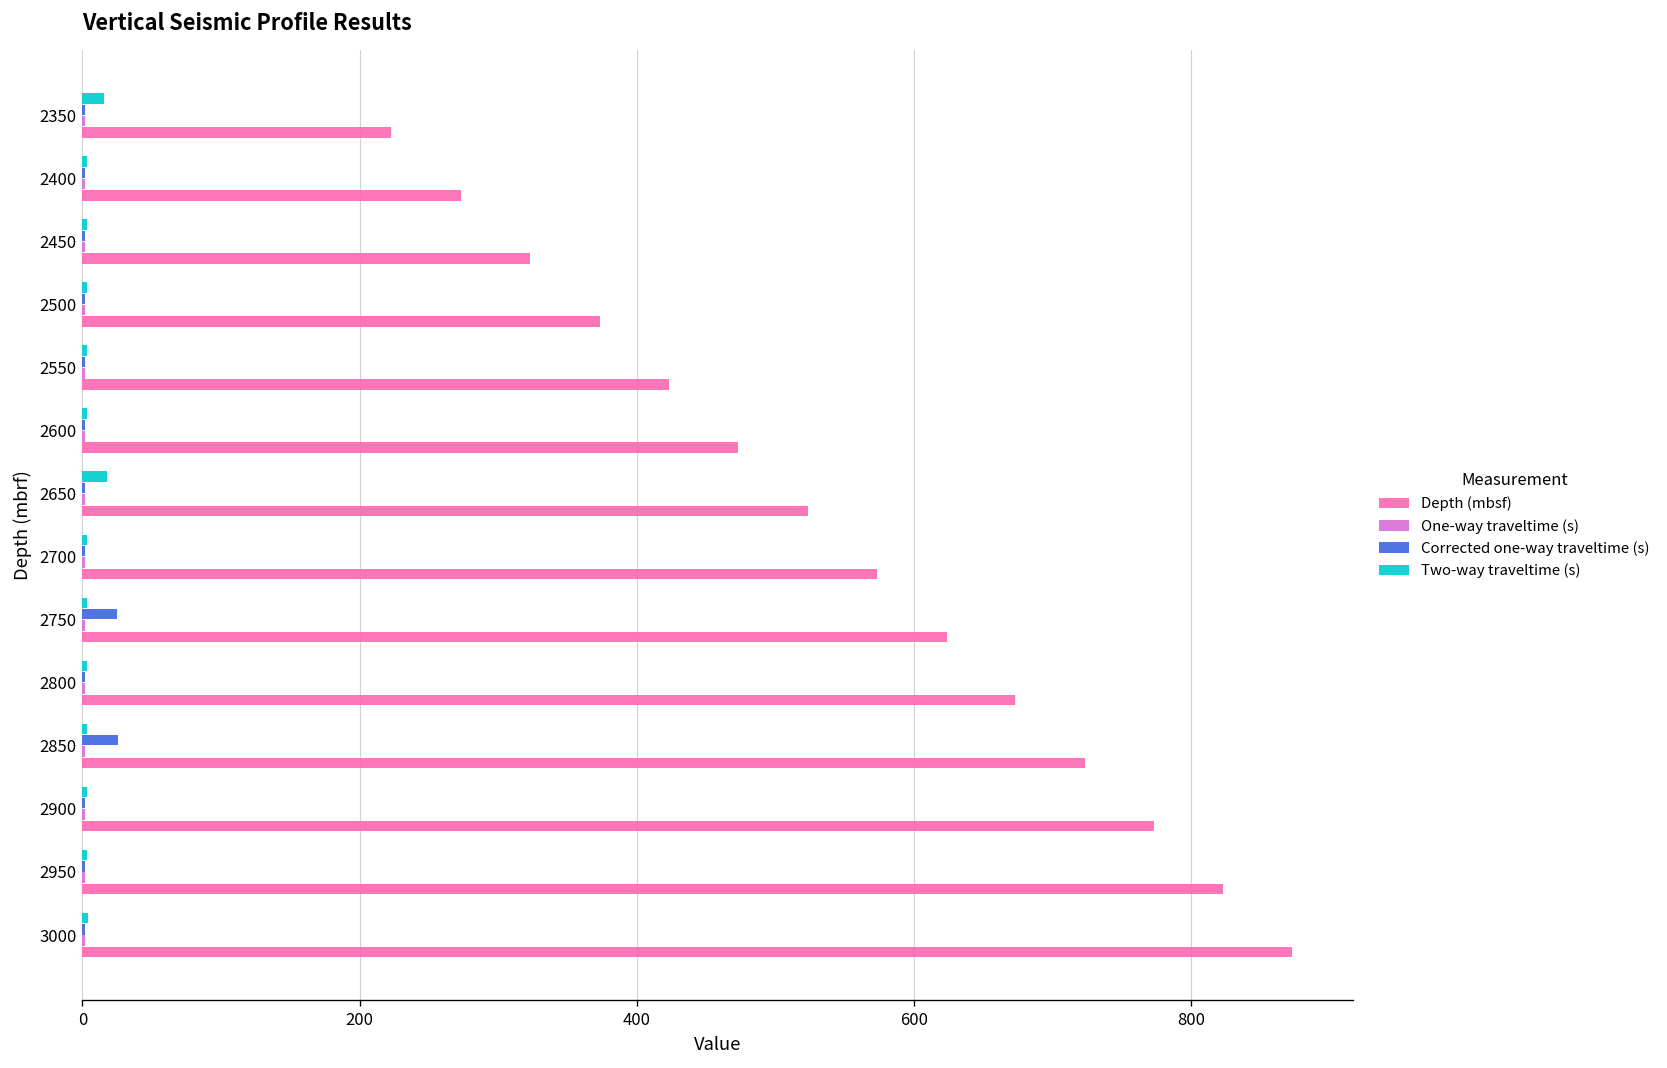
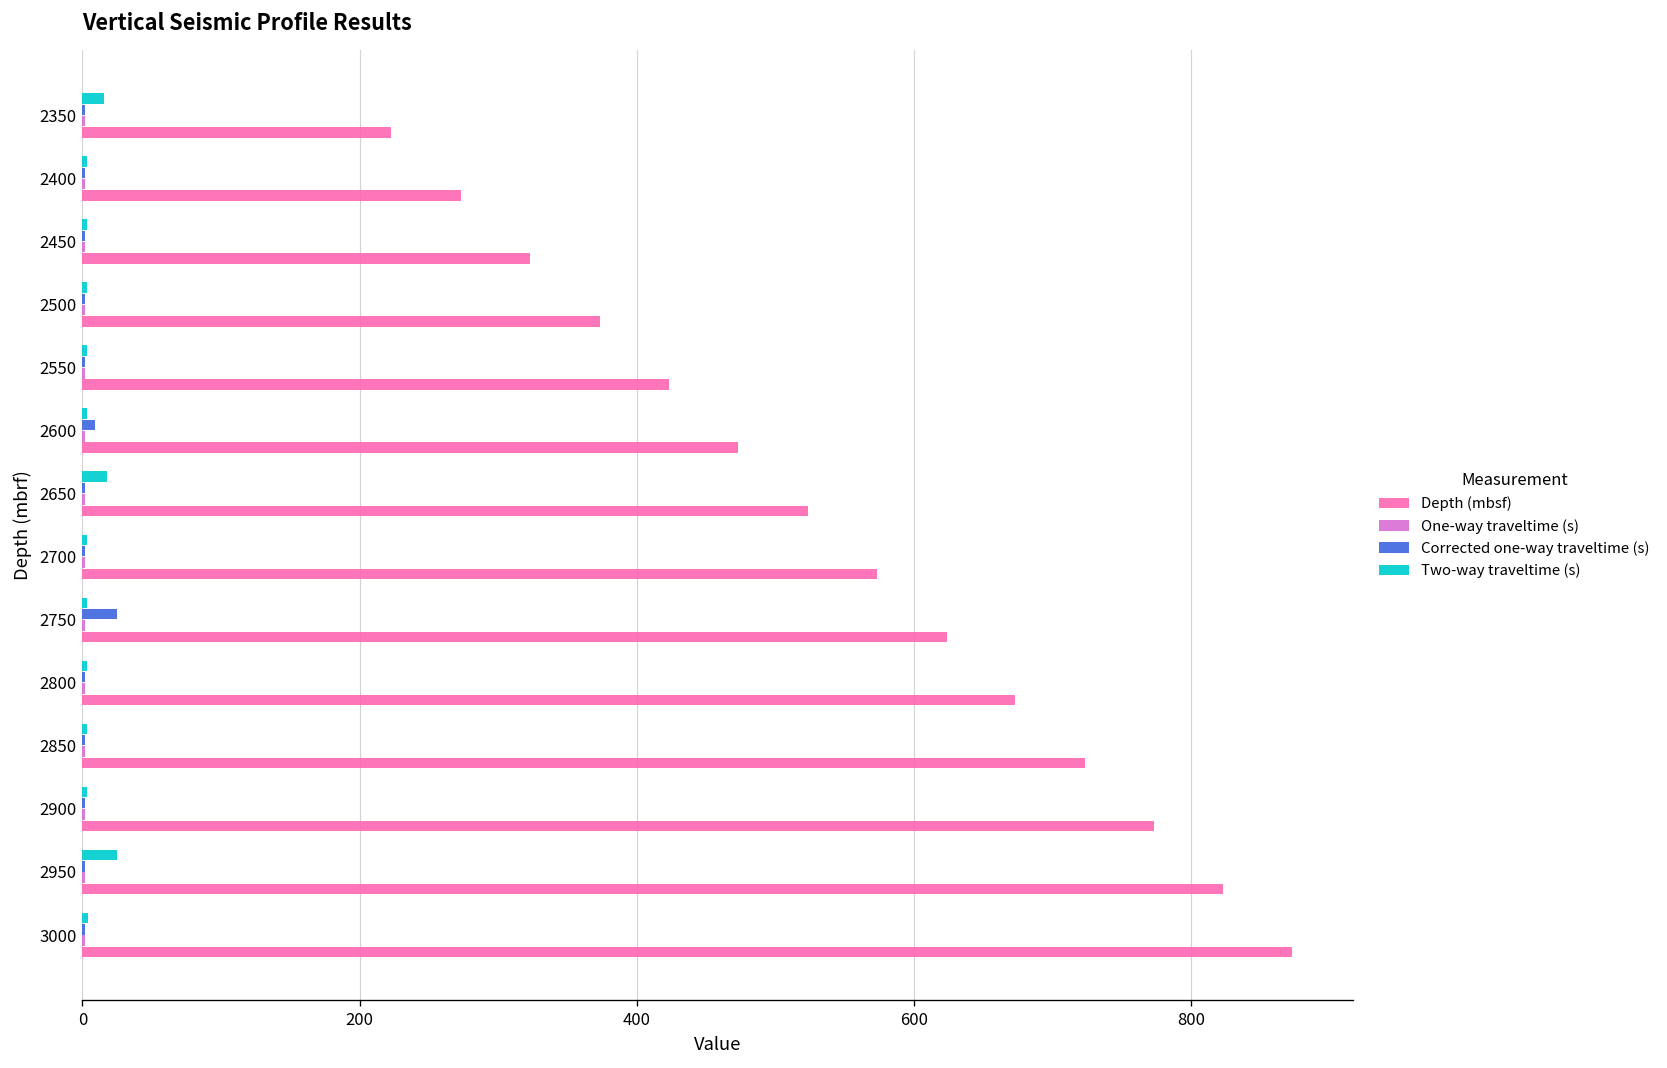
Corrected one-way traveltime (s), 2600: 2 -> 9
Corrected one-way traveltime (s), 2850: 26 -> 2
Two-way traveltime (s), 2950: 4 -> 25
